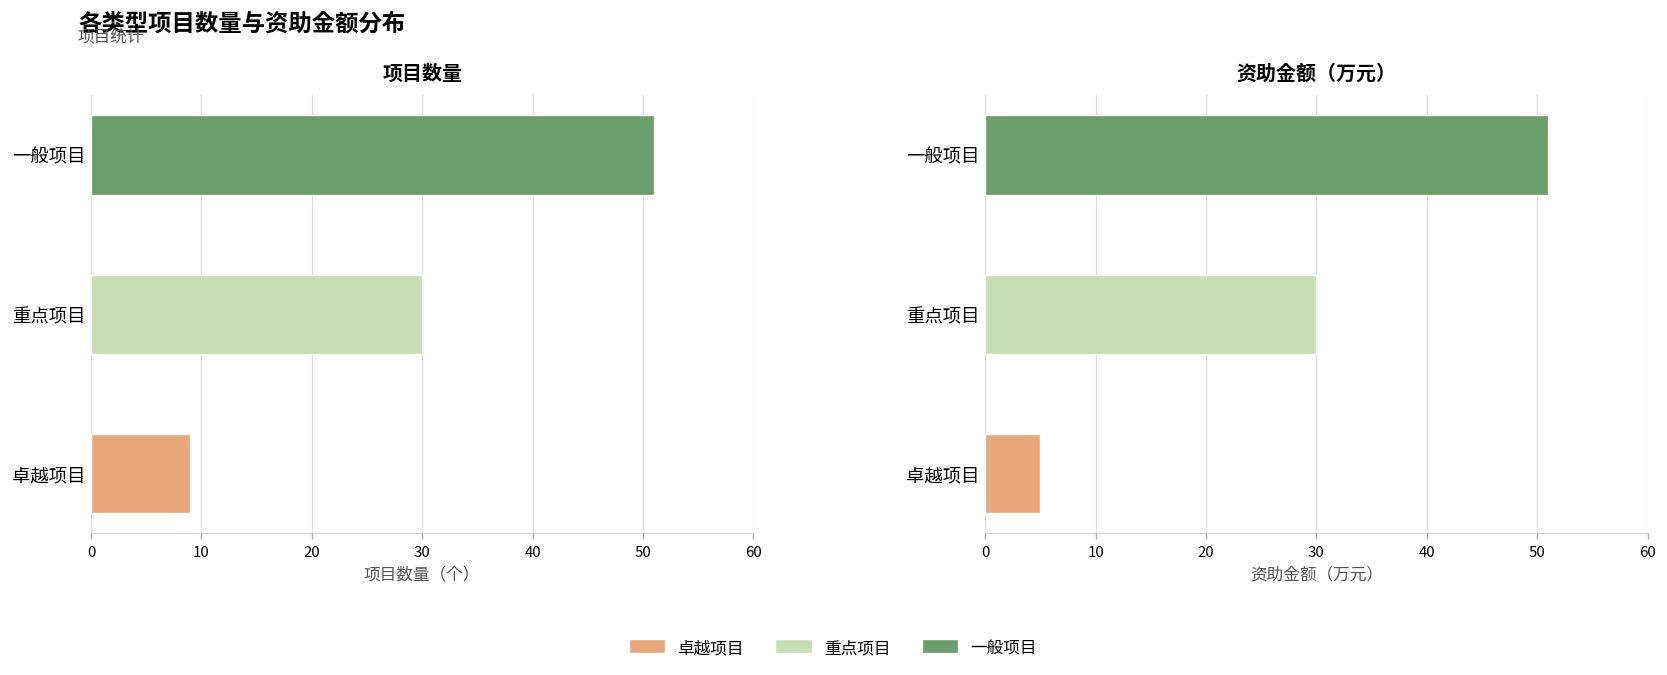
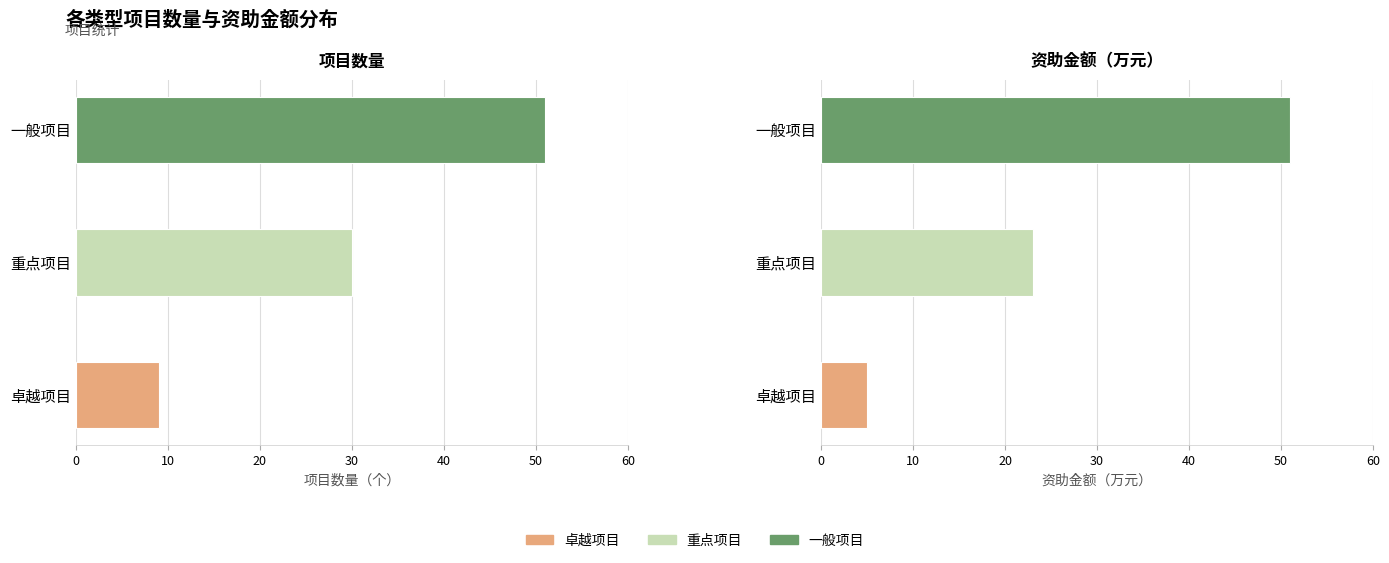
资助金额（万元）, 重点项目: 30 -> 23
